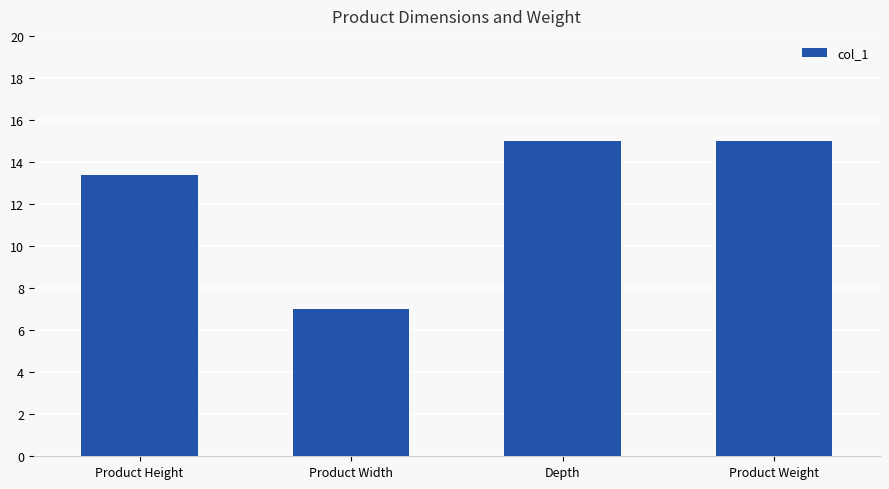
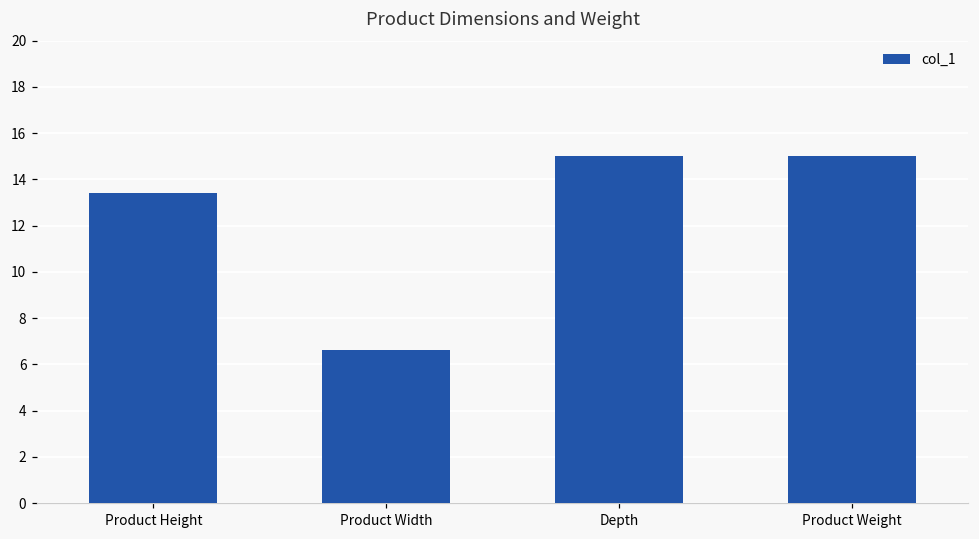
Product Width: 7.0 -> 6.6
